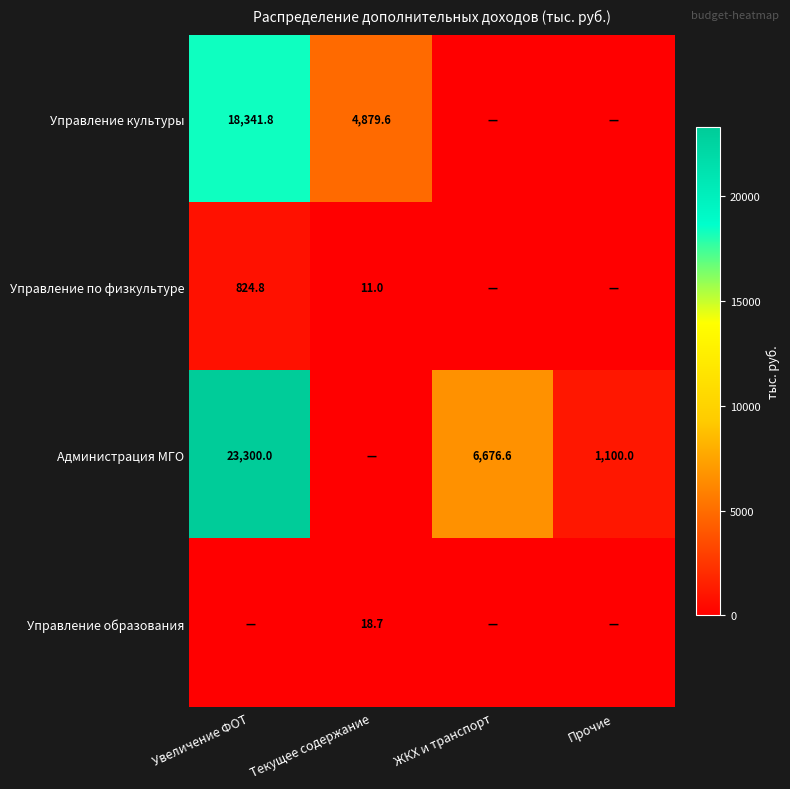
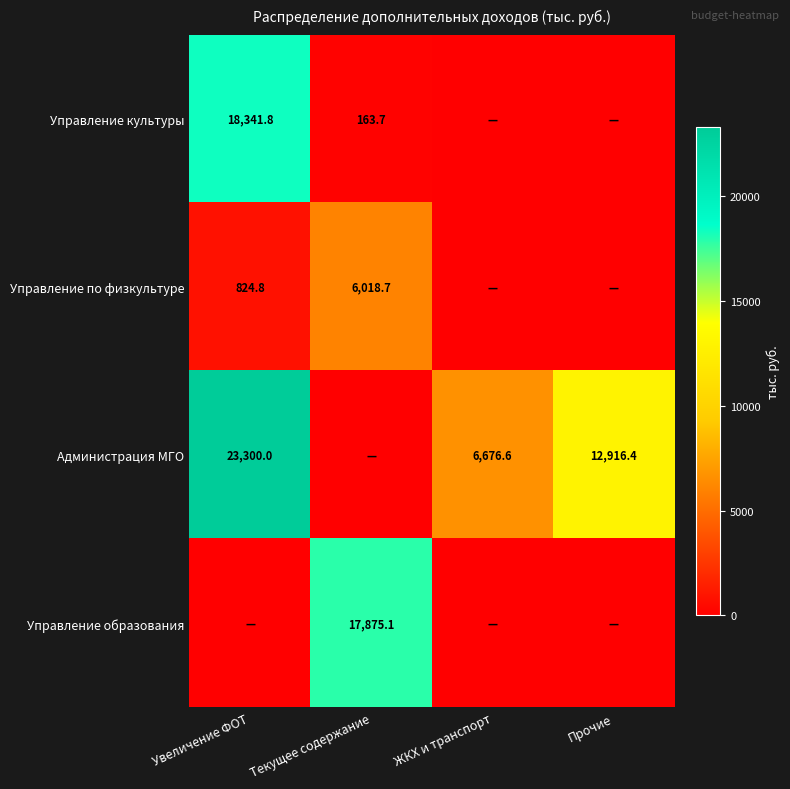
Управление культуры, Текущее содержание: 4,879.6 -> 163.7
Управление по физкультуре, Текущее содержание: 11.0 -> 6,018.7
Администрация МГО, Прочие: 1,100.0 -> 12,916.4
Управление образования, Текущее содержание: 18.7 -> 17,875.1
